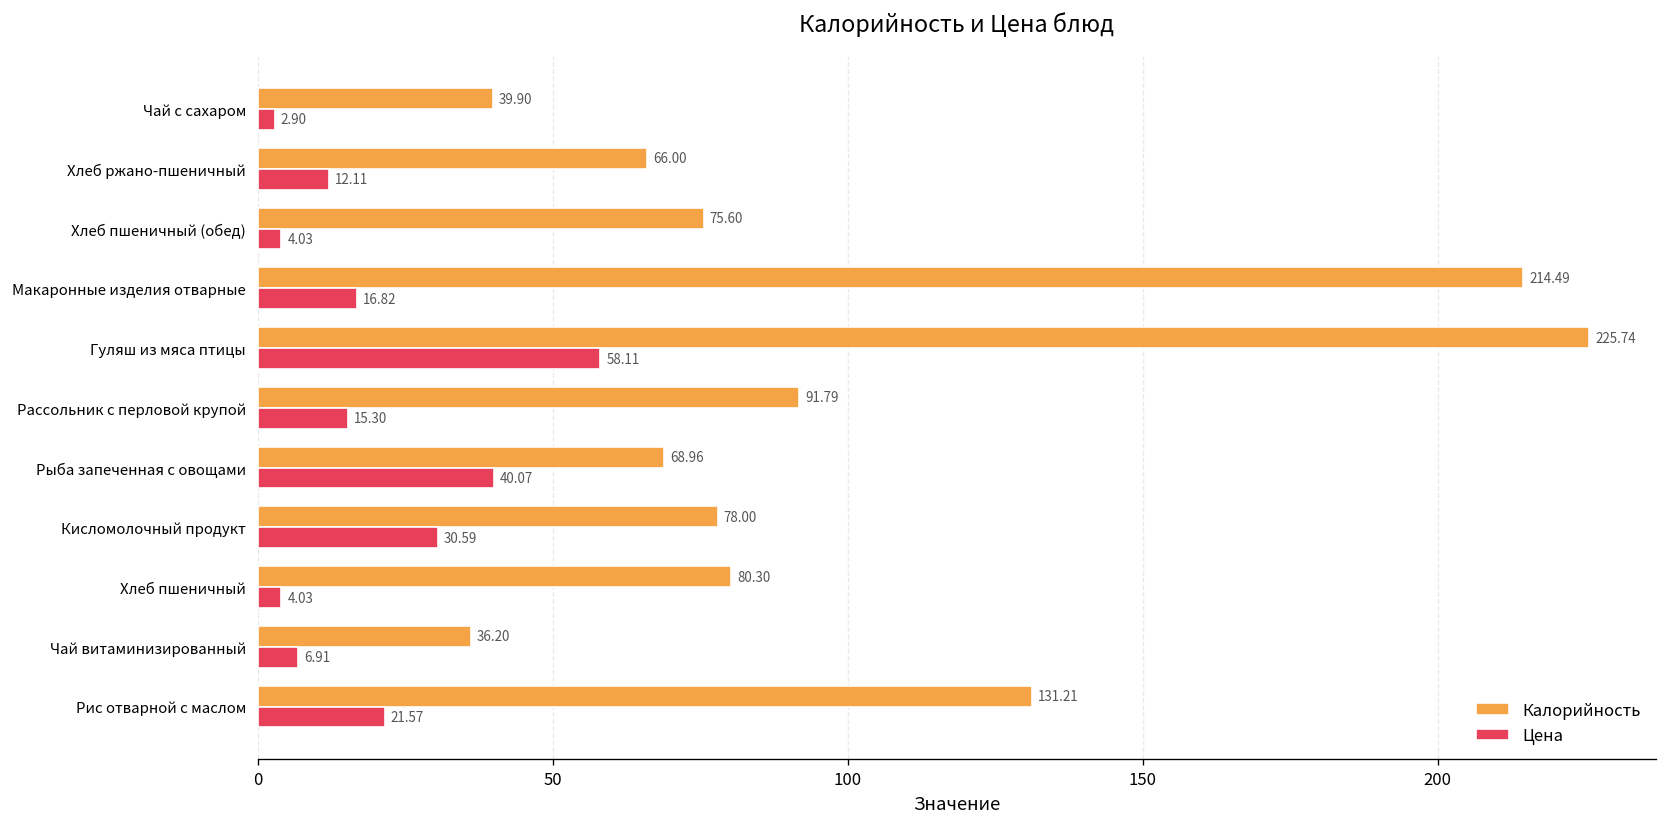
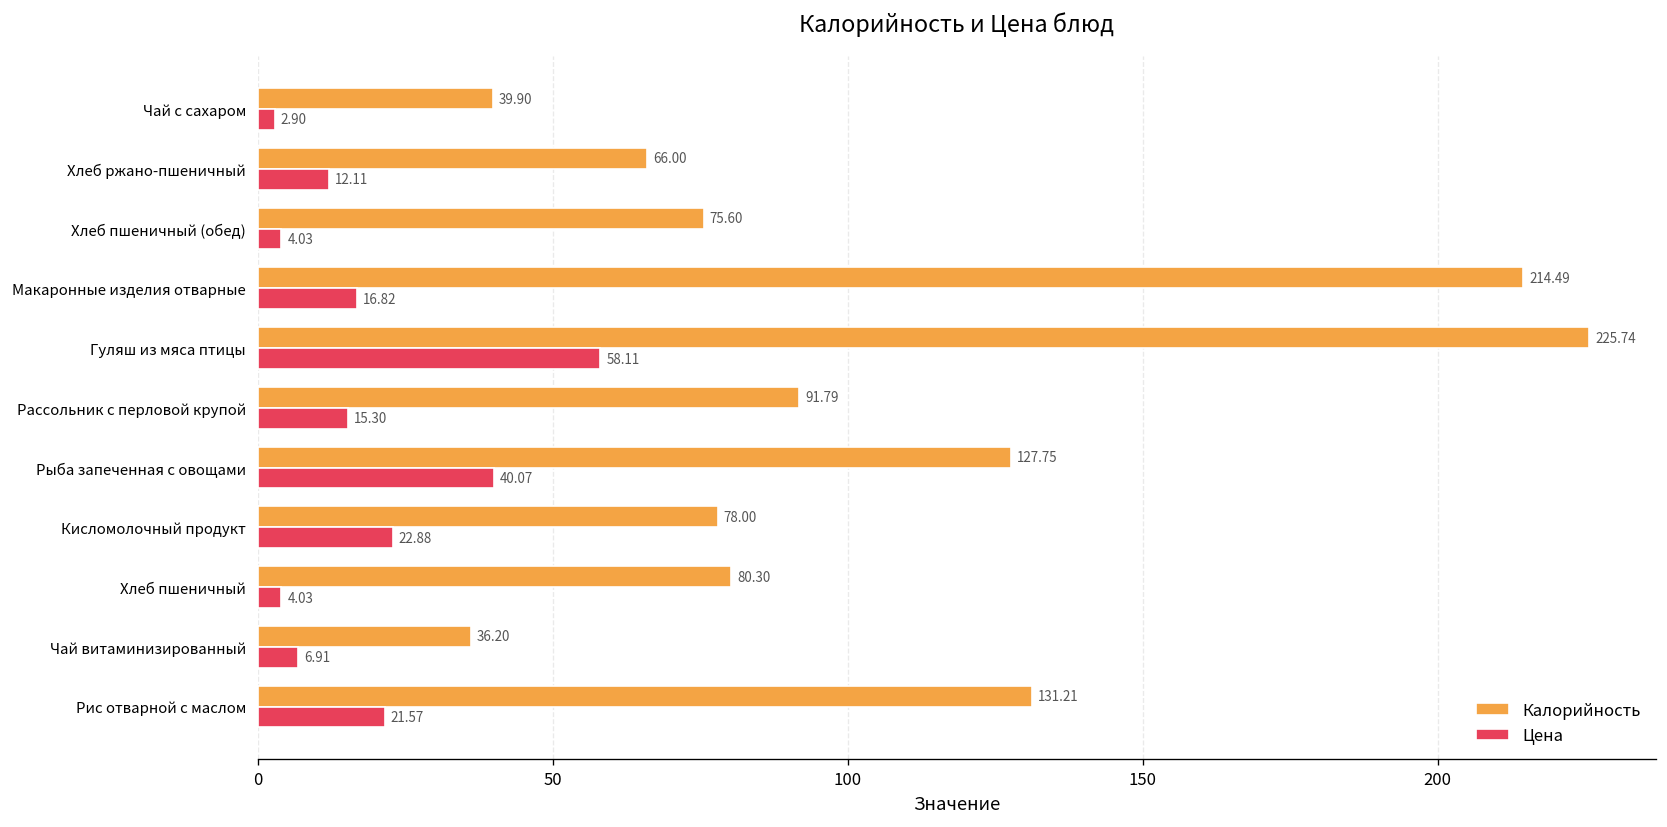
Калорийность, Рыба запеченная с овощами: 68.96 -> 127.75
Цена, Кисломолочный продукт: 30.59 -> 22.88
